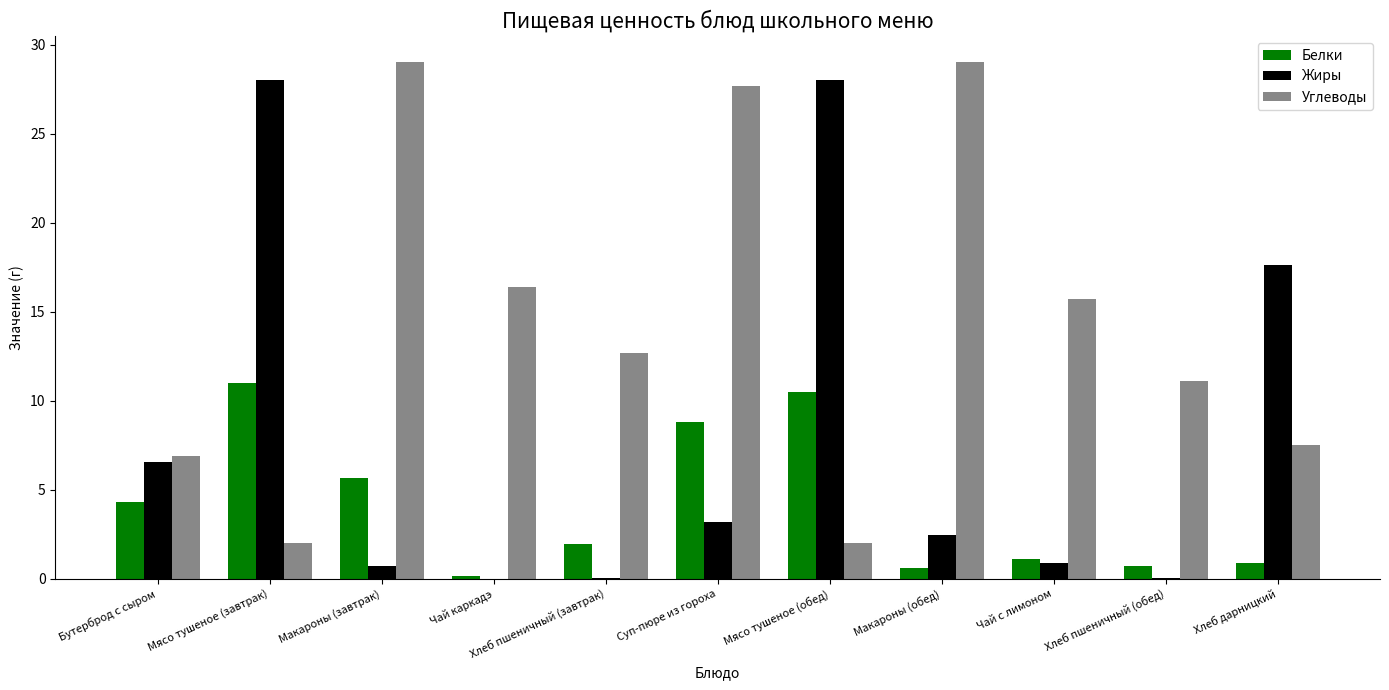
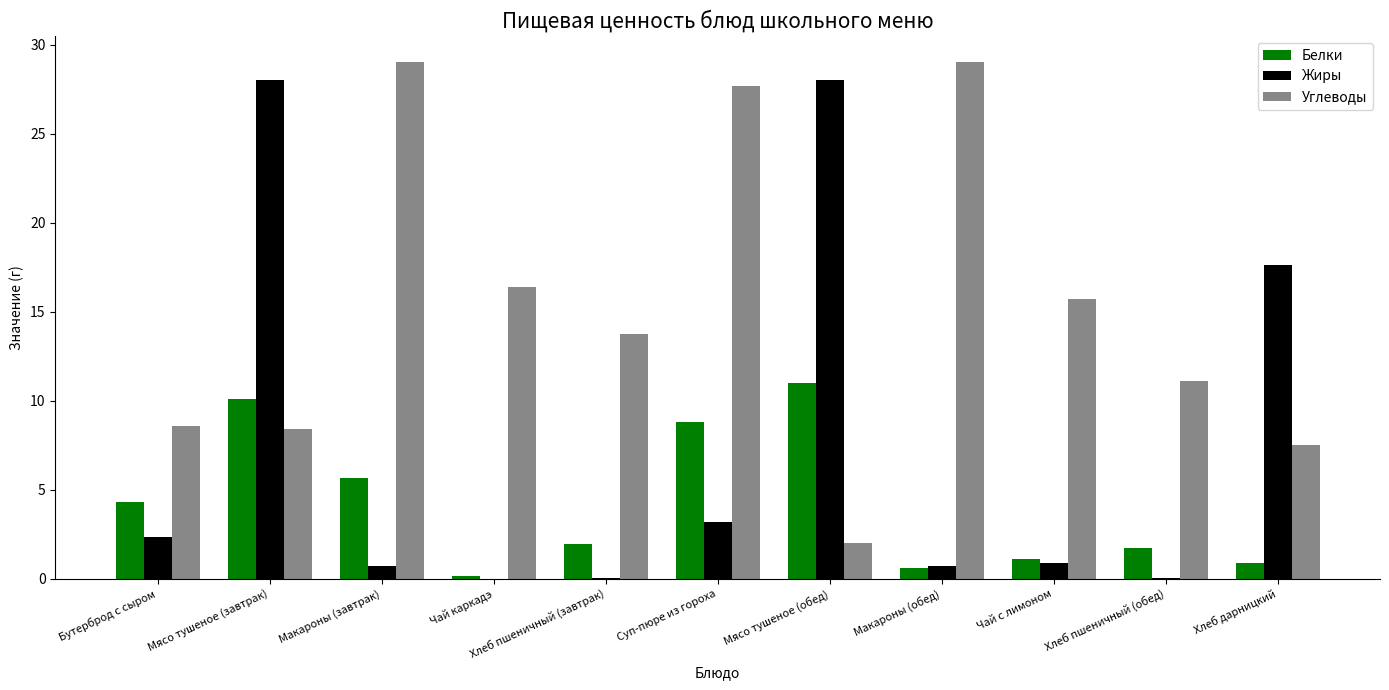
Жиры, Бутерброд с сыром: 6.5 -> 2.3
Углеводы, Бутерброд с сыром: 6.9 -> 8.6
Белки, Мясо тушеное (завтрак): 11.0 -> 10.1
Углеводы, Мясо тушеное (завтрак): 2.0 -> 8.4
Углеводы, Хлеб пшеничный (завтрак): 12.7 -> 13.7
Белки, Мясо тушеное (обед): 10.5 -> 11.0
Жиры, Макароны (обед): 2.4 -> 0.7
Белки, Хлеб пшеничный (обед): 0.7 -> 1.7
